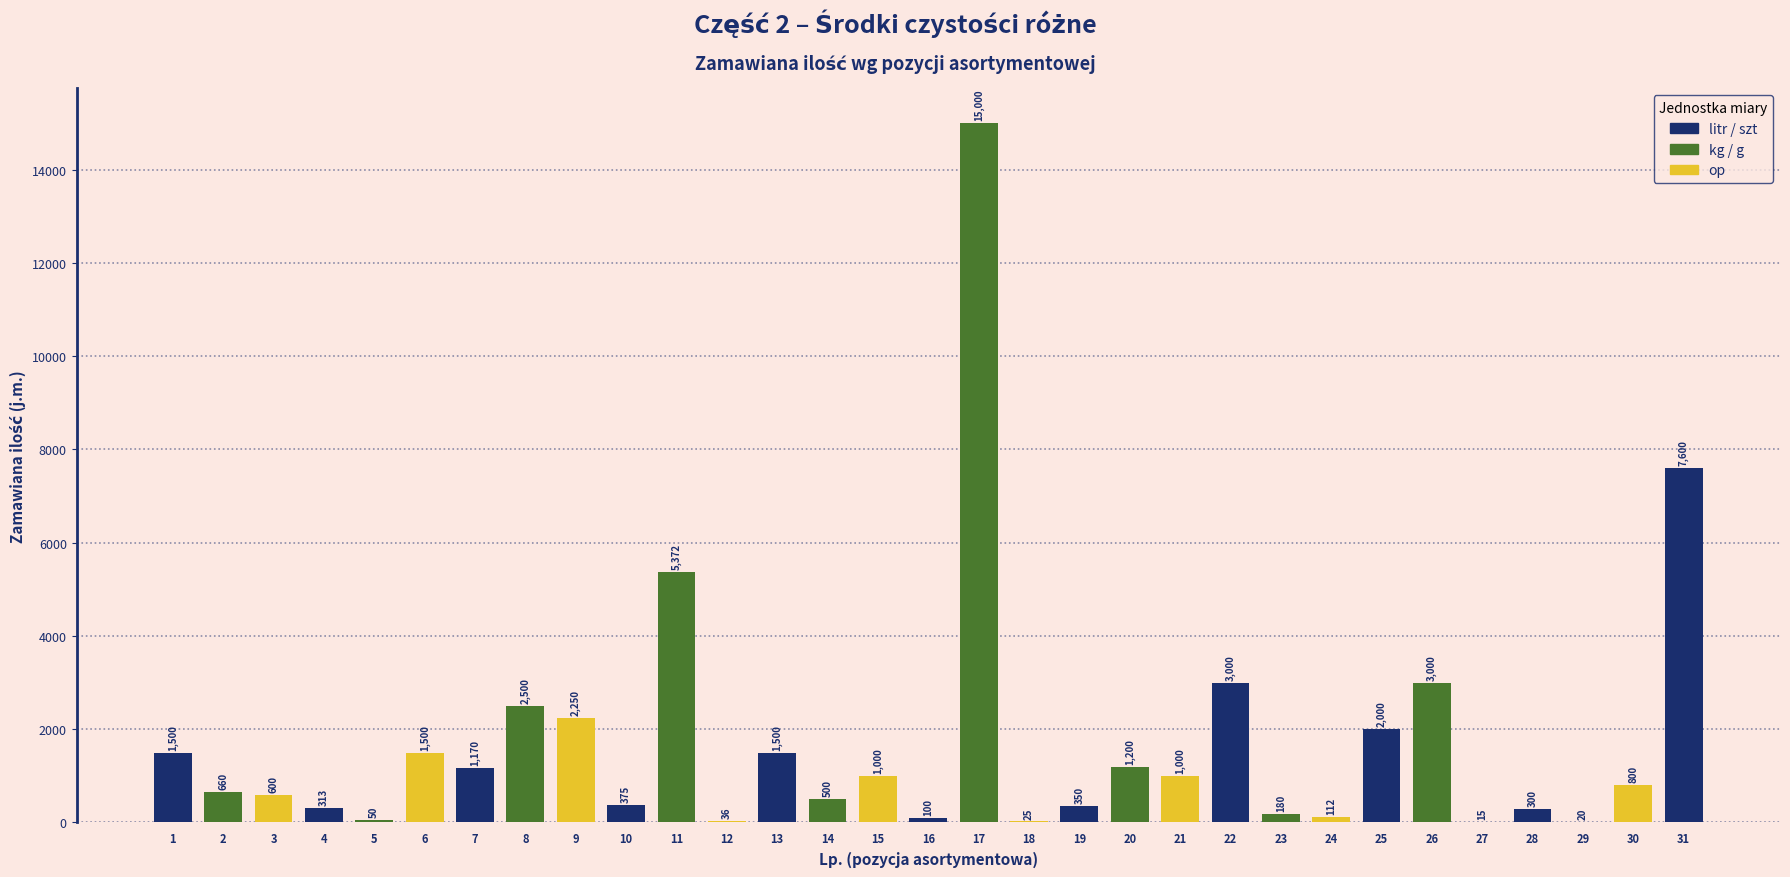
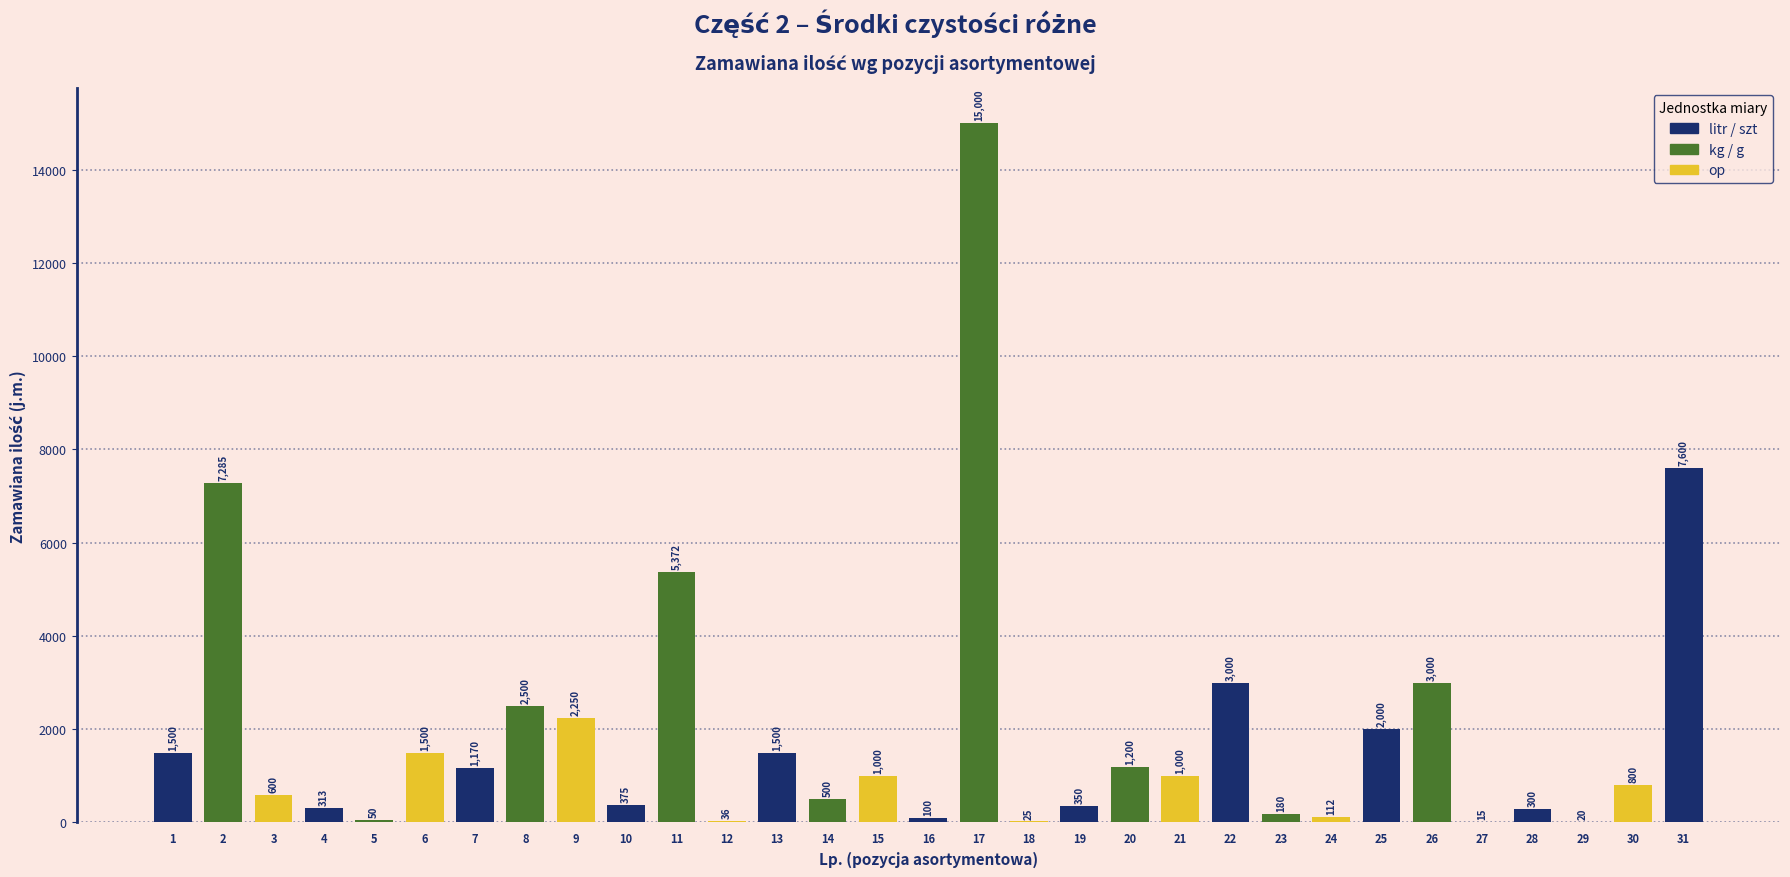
2: 660 -> 7,285
